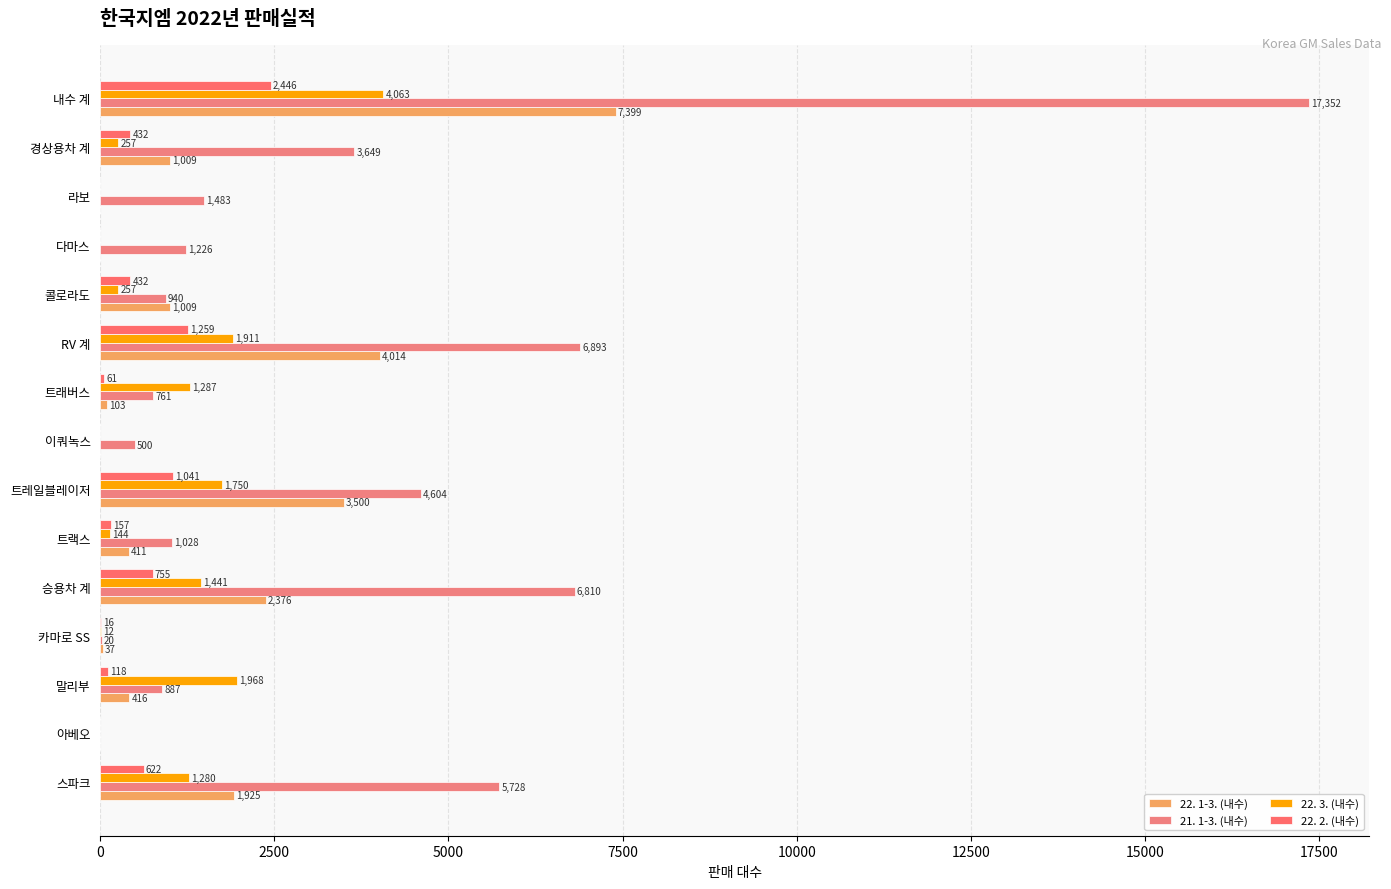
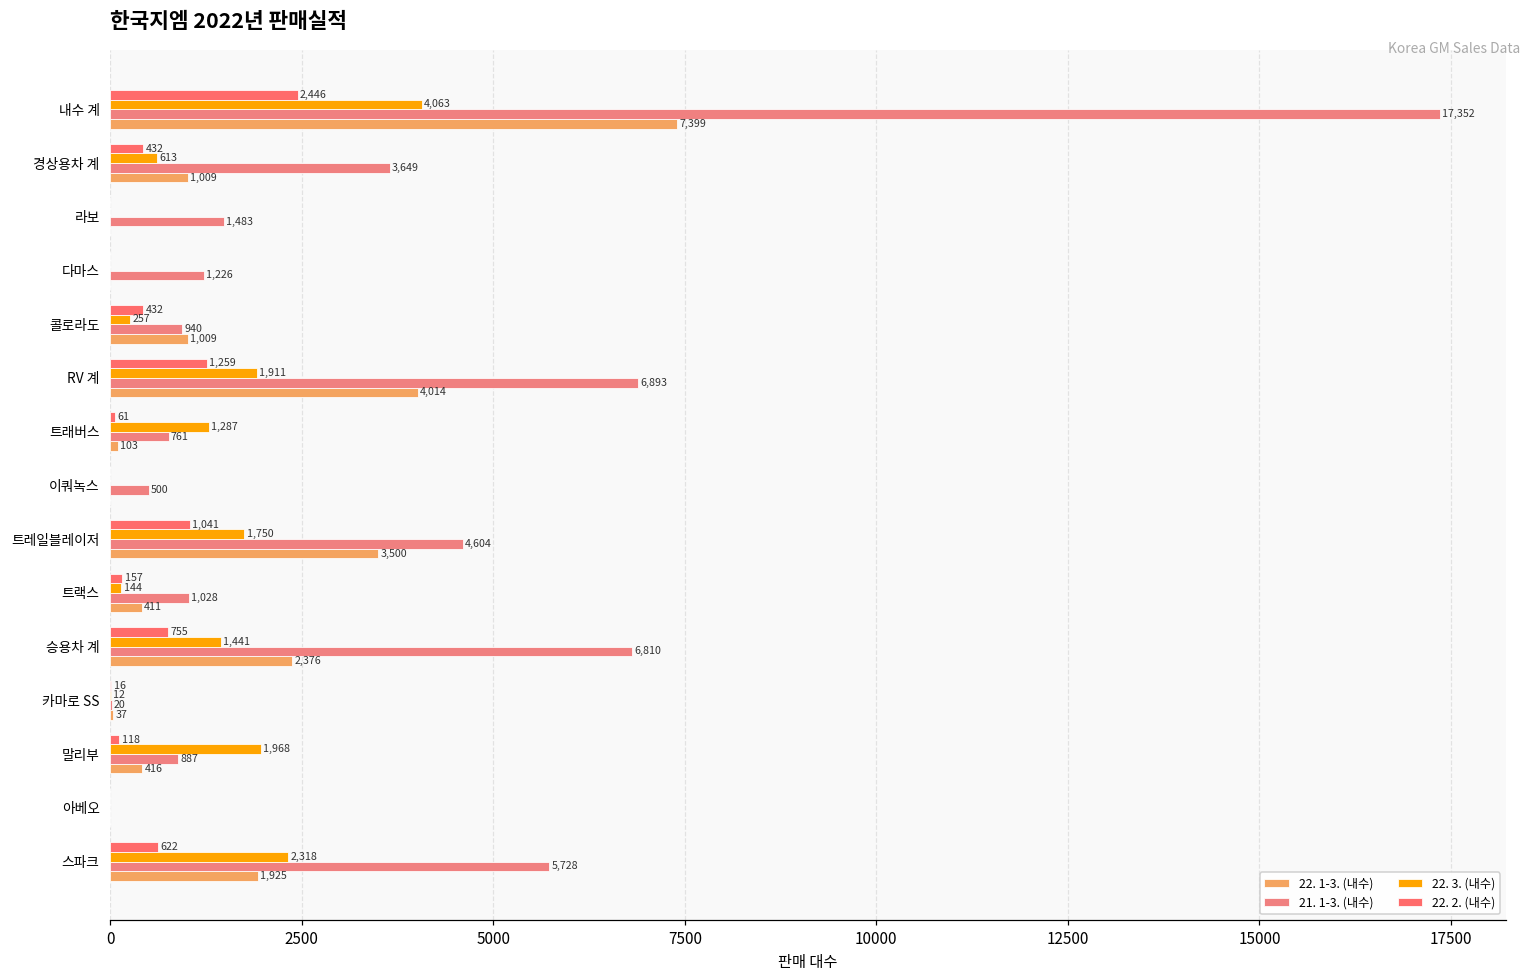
22. 3. (내수), 경상용차 계: 257 -> 613
22. 3. (내수), 스파크: 1,280 -> 2,318
